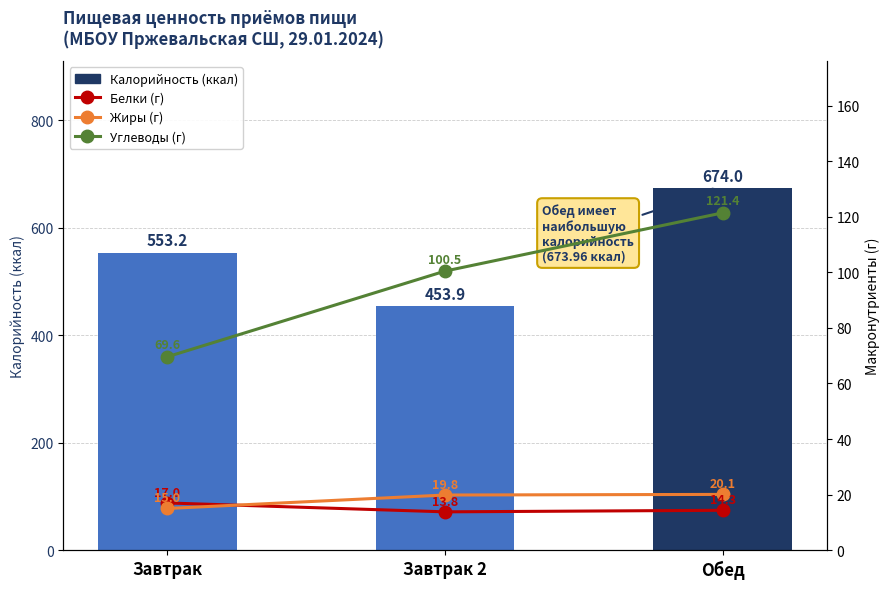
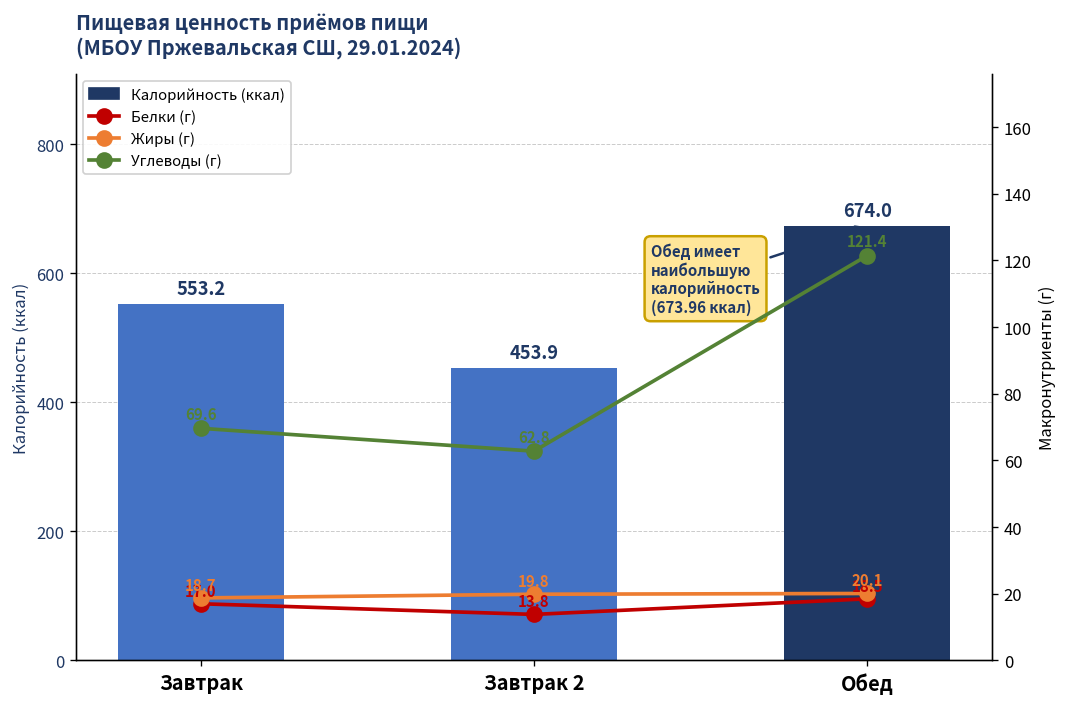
Жиры (г), Завтрак: 15.0 -> 18.7
Углеводы (г), Завтрак 2: 100.5 -> 62.8
Белки (г), Обед: 14.3 -> 18.5
